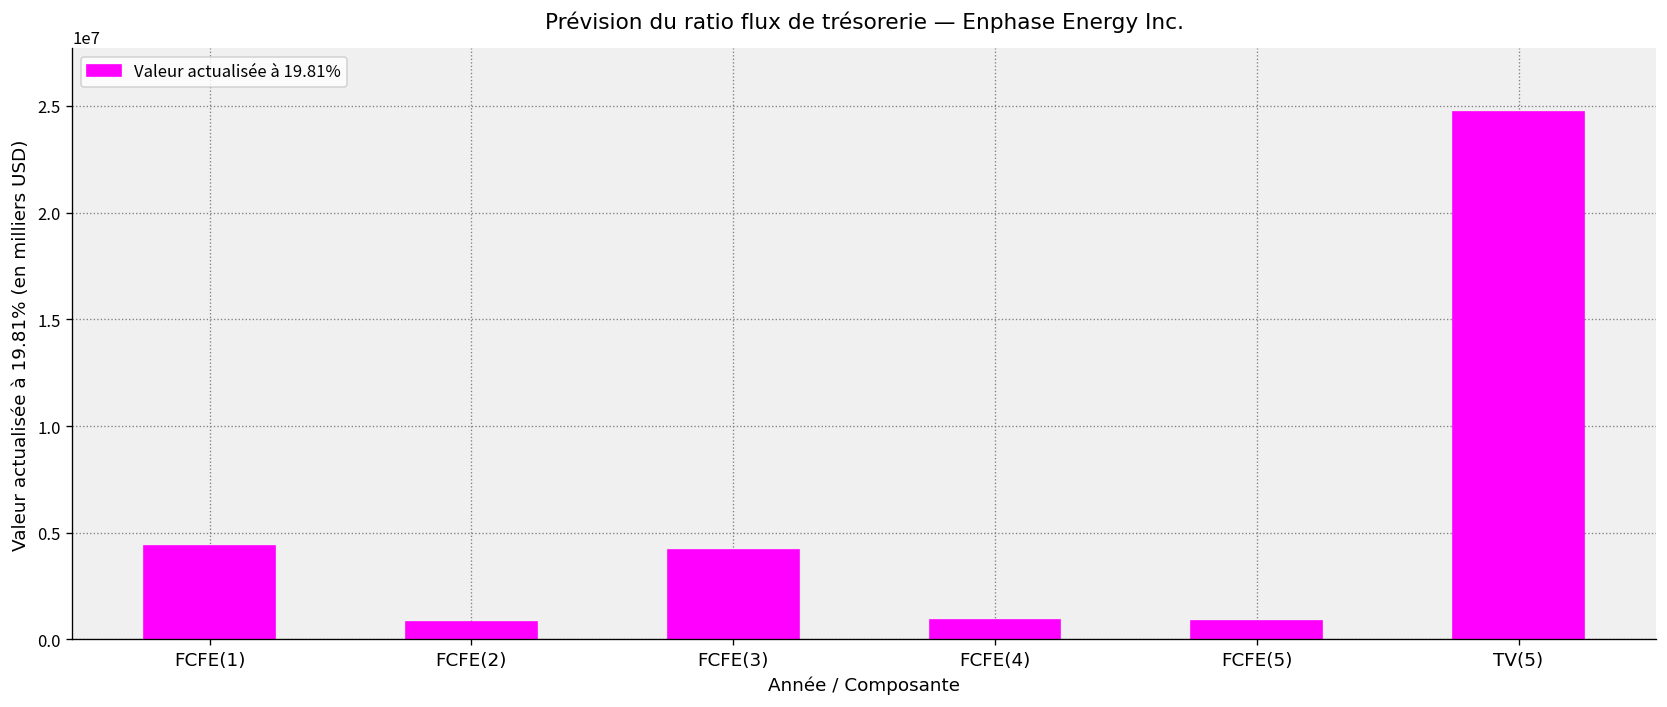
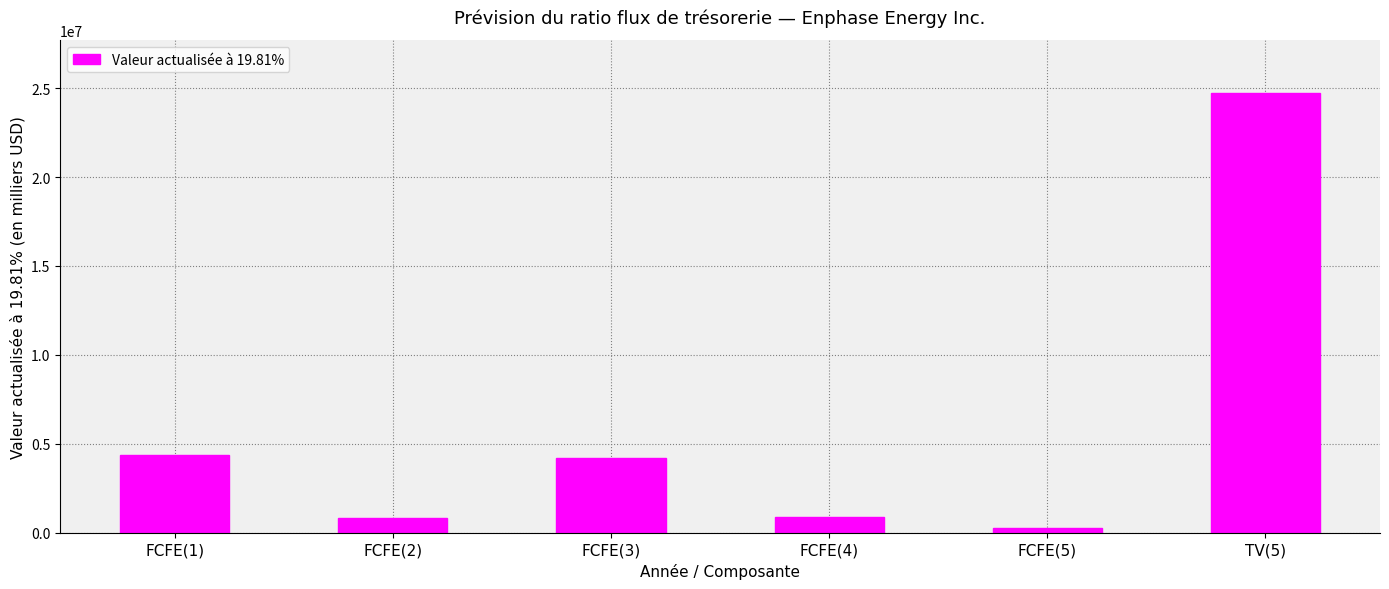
FCFE(5): 900000 -> 200000
